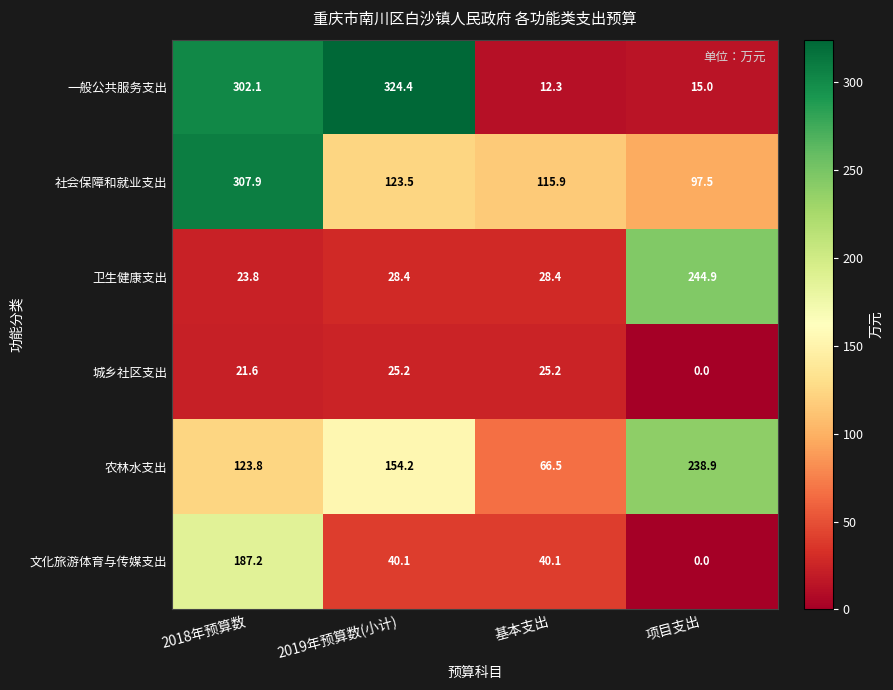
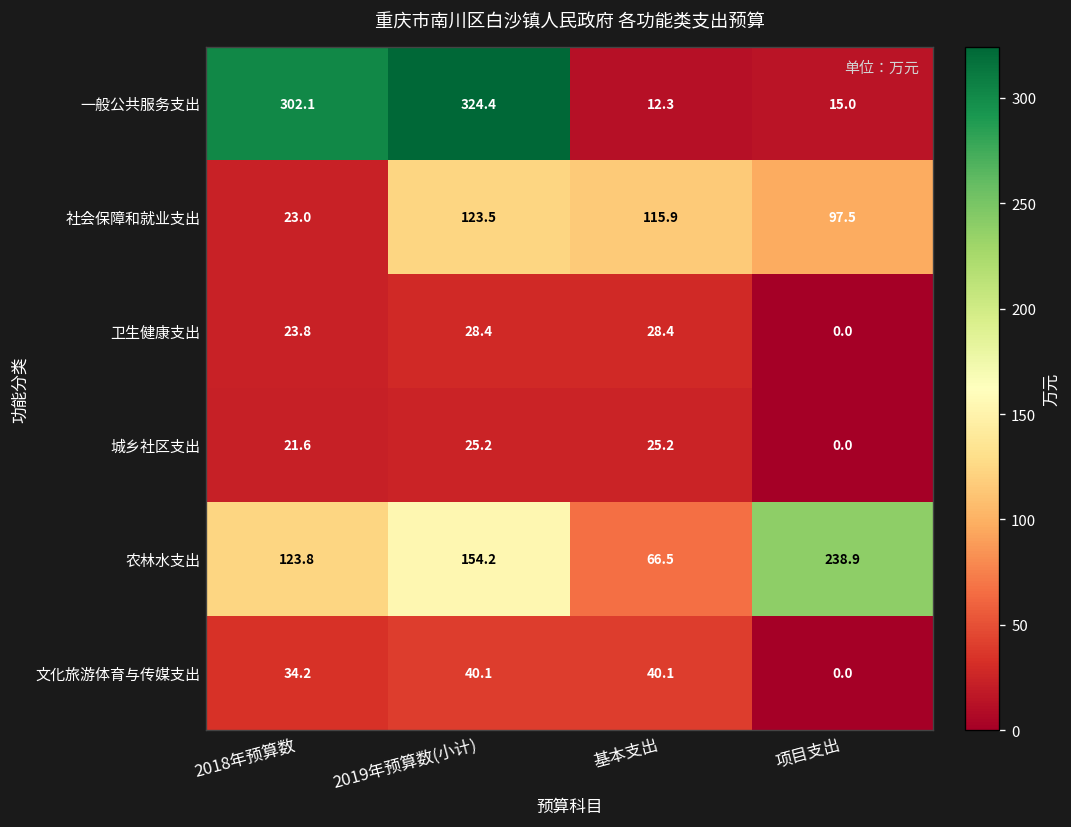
社会保障和就业支出, 2018年预算数: 307.9 -> 23.0
卫生健康支出, 项目支出: 244.9 -> 0.0
文化旅游体育与传媒支出, 2018年预算数: 187.2 -> 34.2
